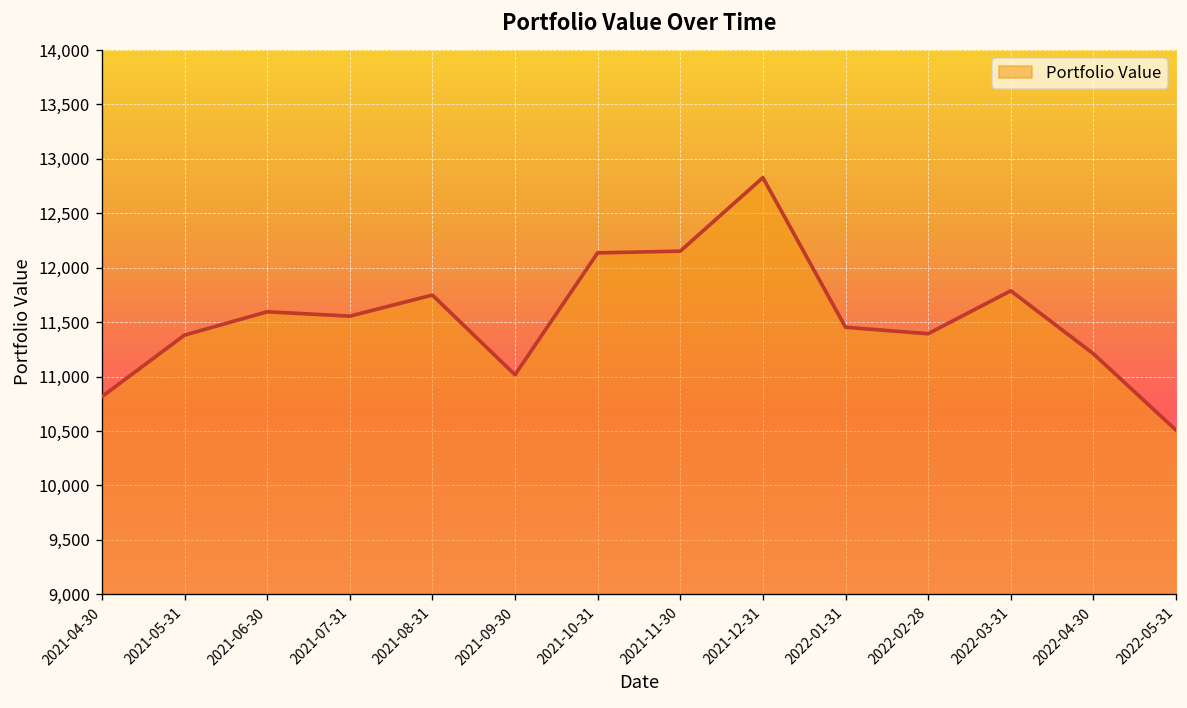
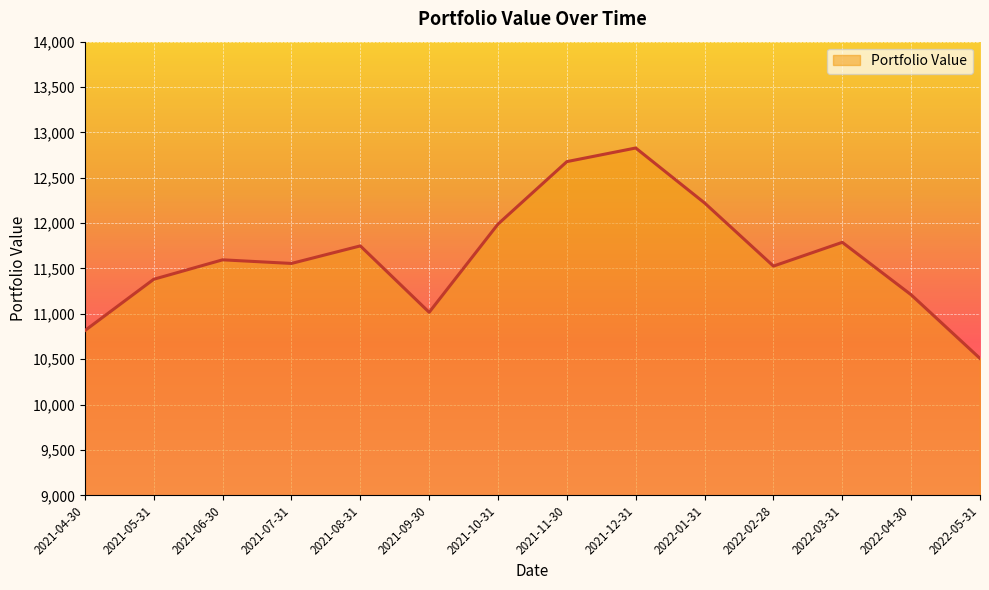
2021-10-31: 12,100 -> 12,000
2021-11-30: 12,200 -> 12,700
2022-01-31: 11,500 -> 12,200
2022-02-28: 11,400 -> 11,500
